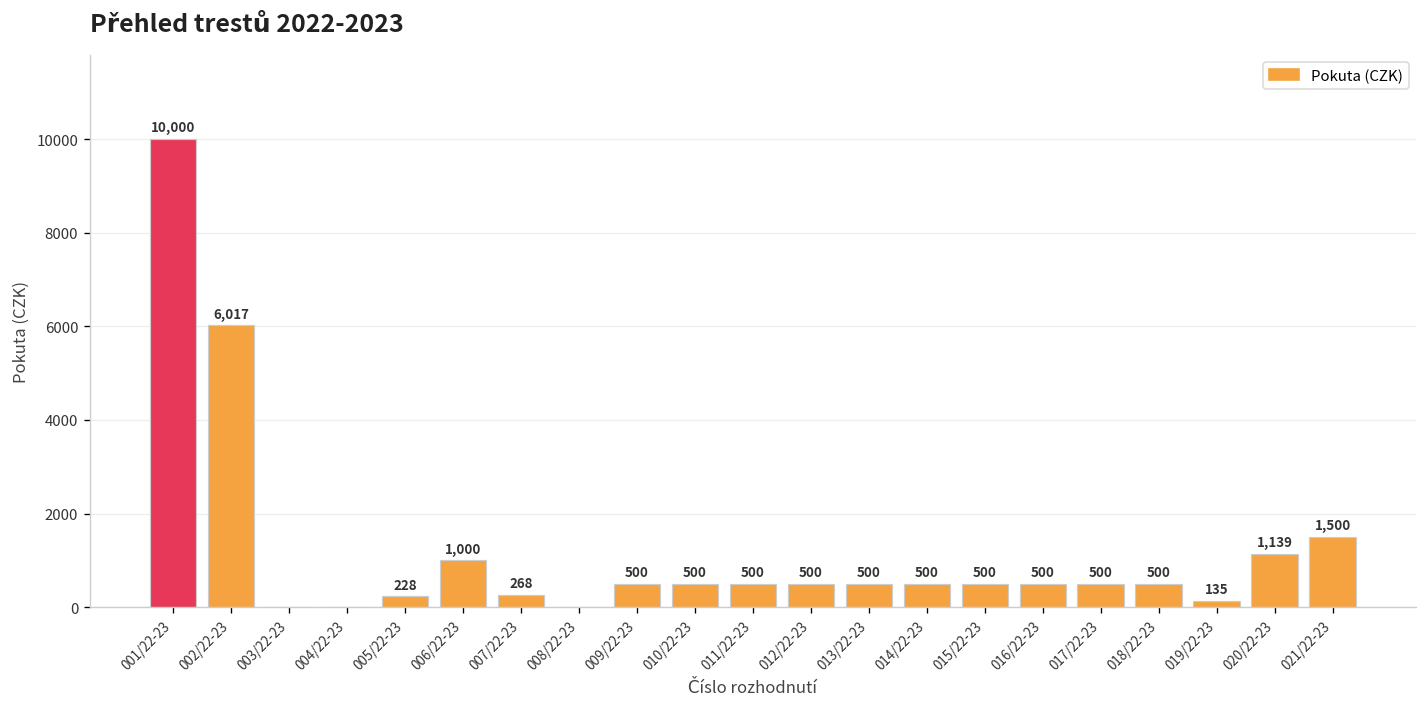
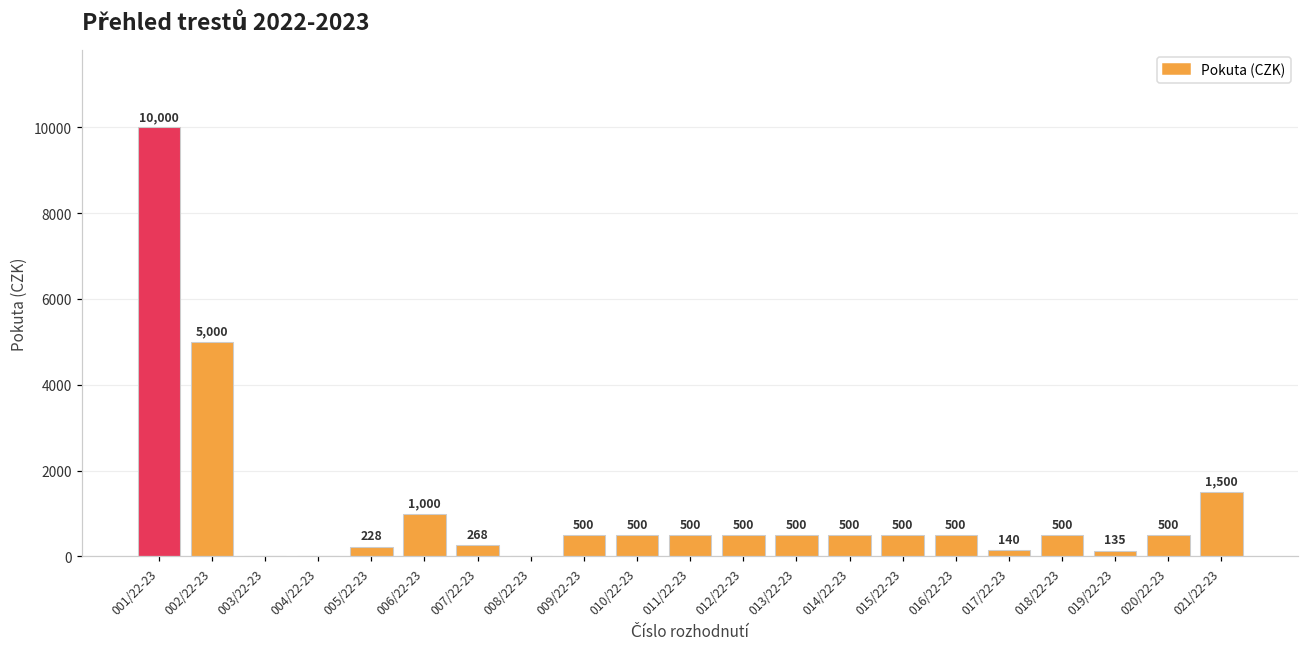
002/22-23: 6,017 -> 5,000
017/22-23: 500 -> 140
020/22-23: 1,139 -> 500
